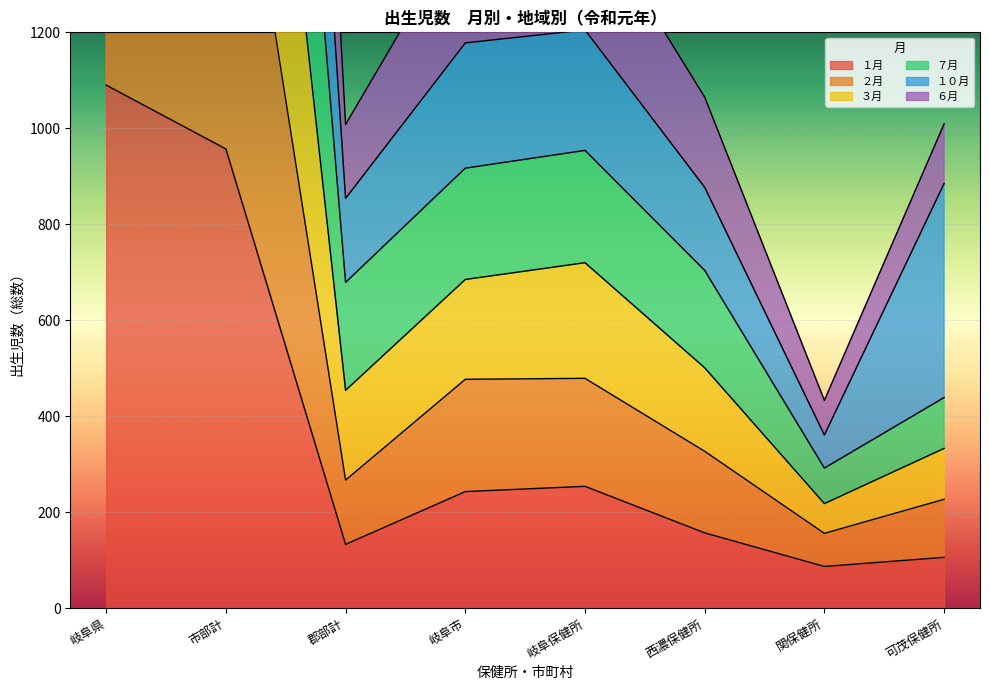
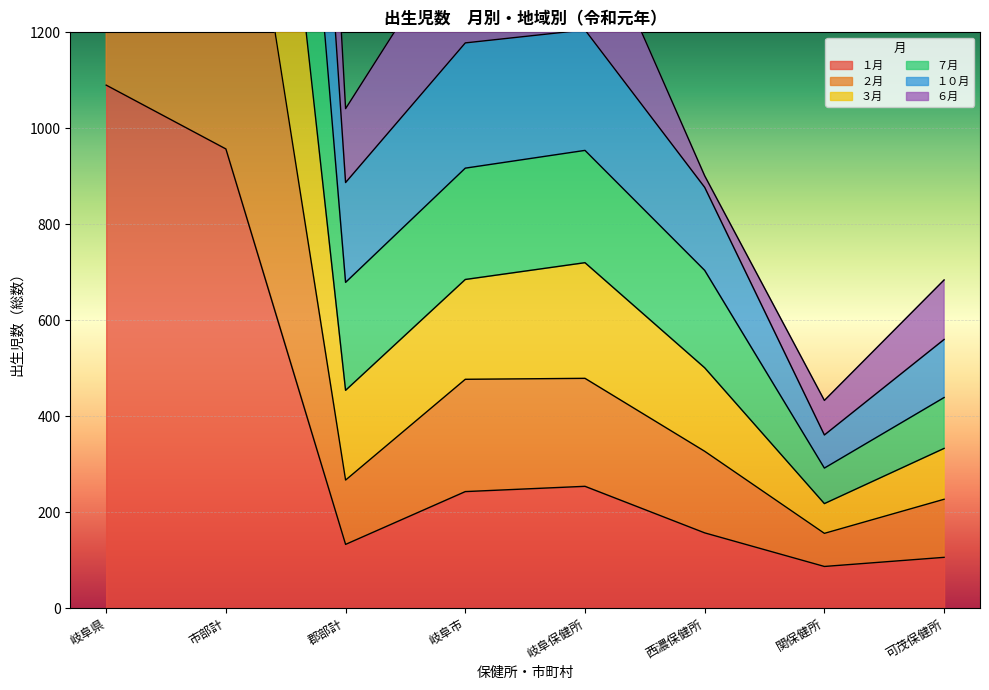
１０月, 郡部計: 180 -> 210
６月, 西濃保健所: 190 -> 20
１０月, 可茂保健所: 450 -> 120
